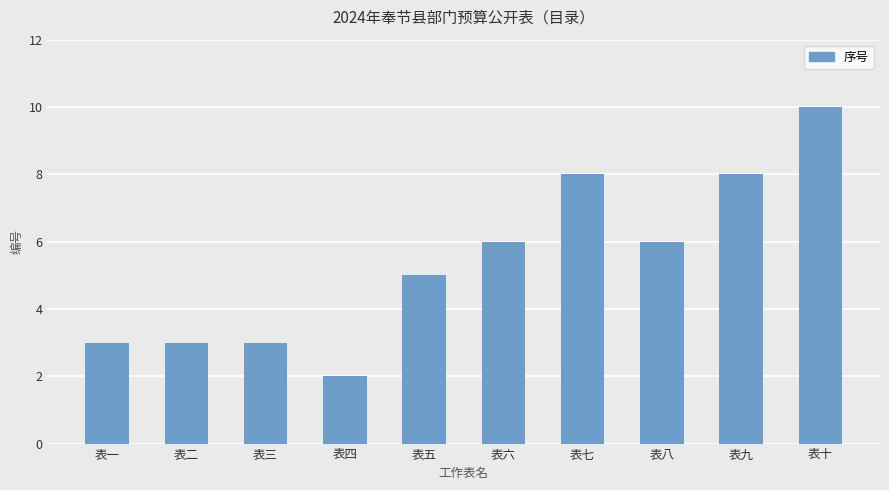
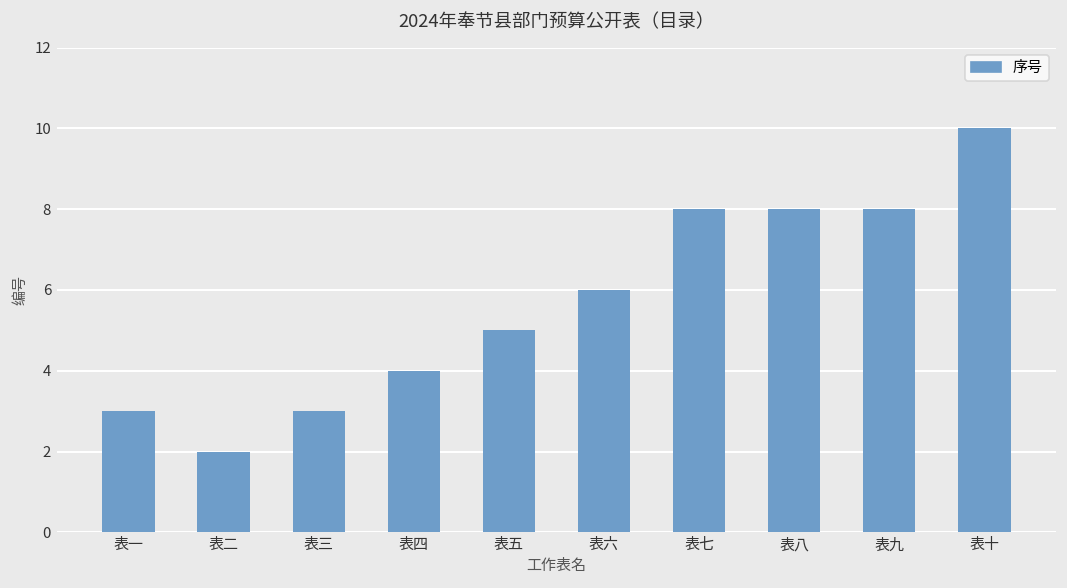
表二: 3 -> 2
表四: 2 -> 4
表八: 6 -> 8
